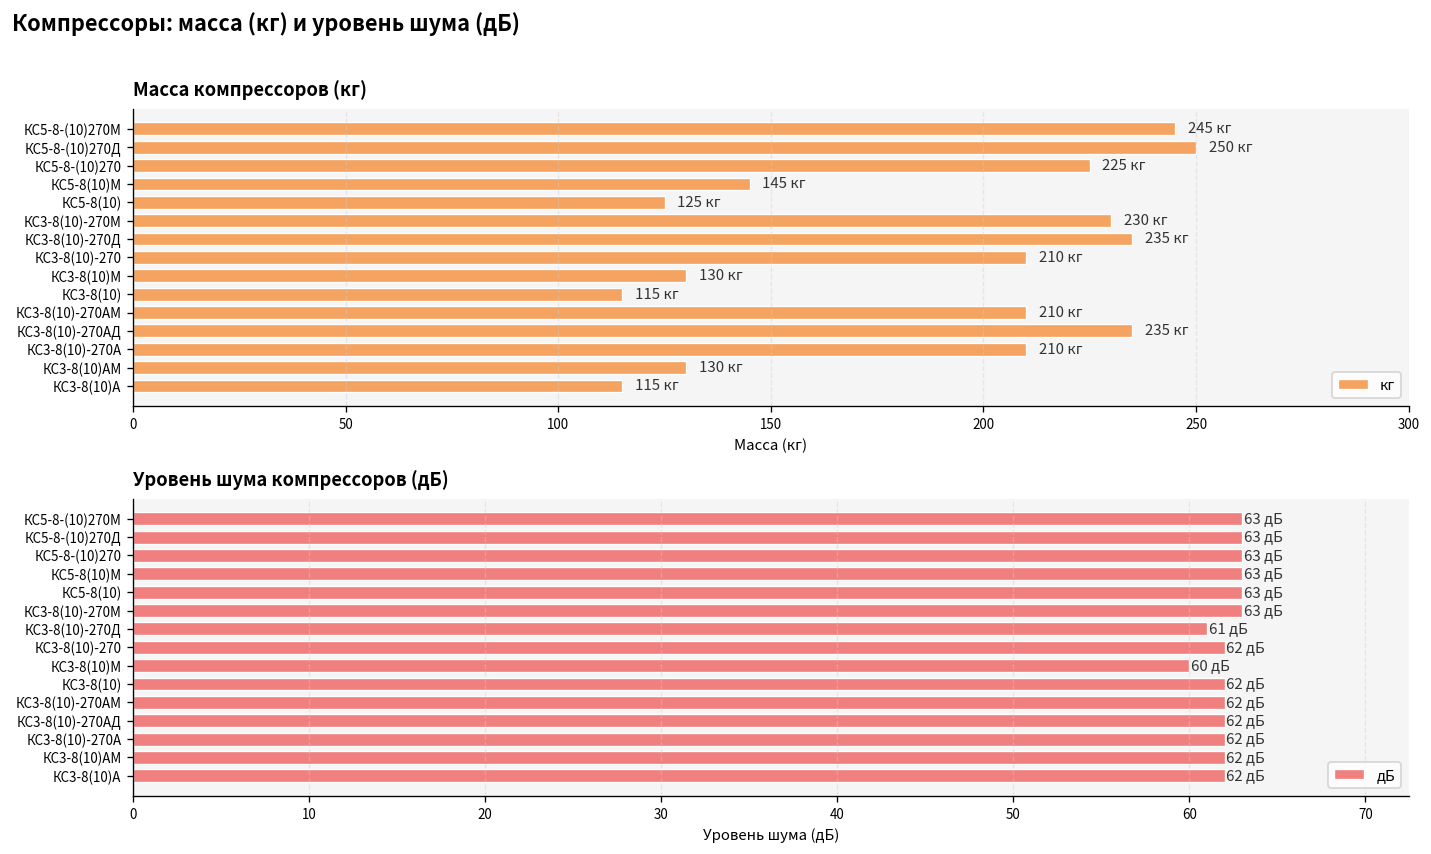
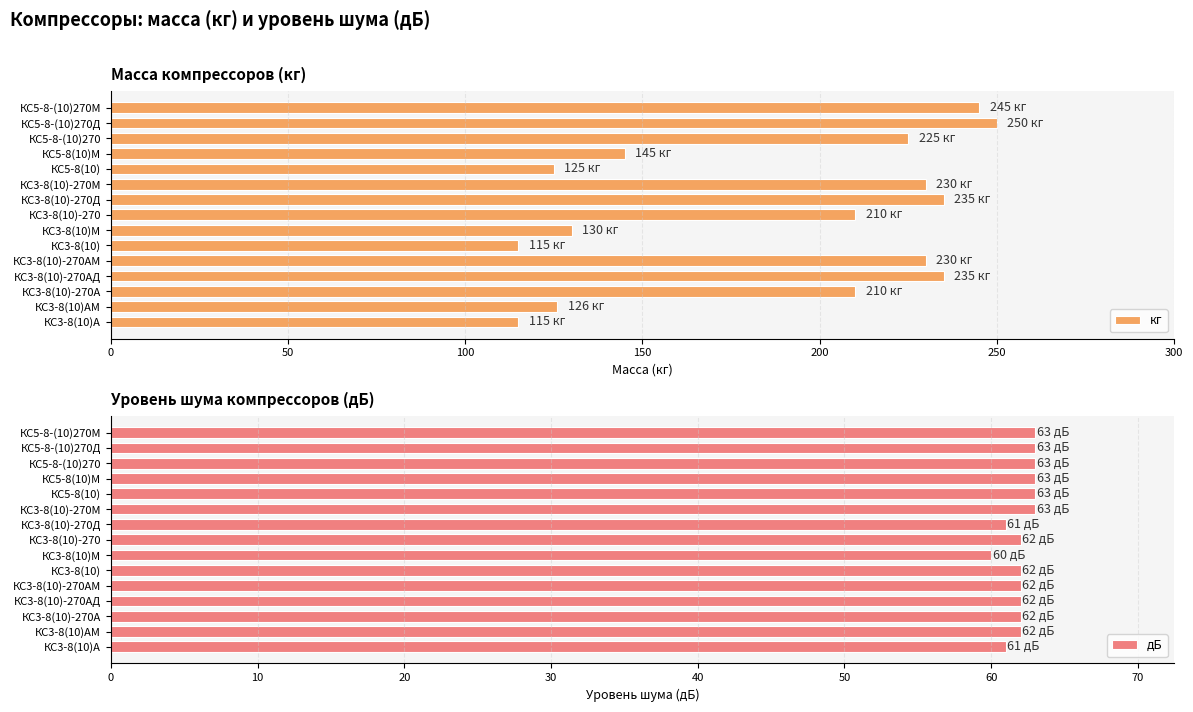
Масса компрессоров (кг), КС3-8(10)-270АМ: 210 -> 230
Масса компрессоров (кг), КС3-8(10)АМ: 130 -> 126
Уровень шума компрессоров (дБ), КС3-8(10)А: 62 -> 61
